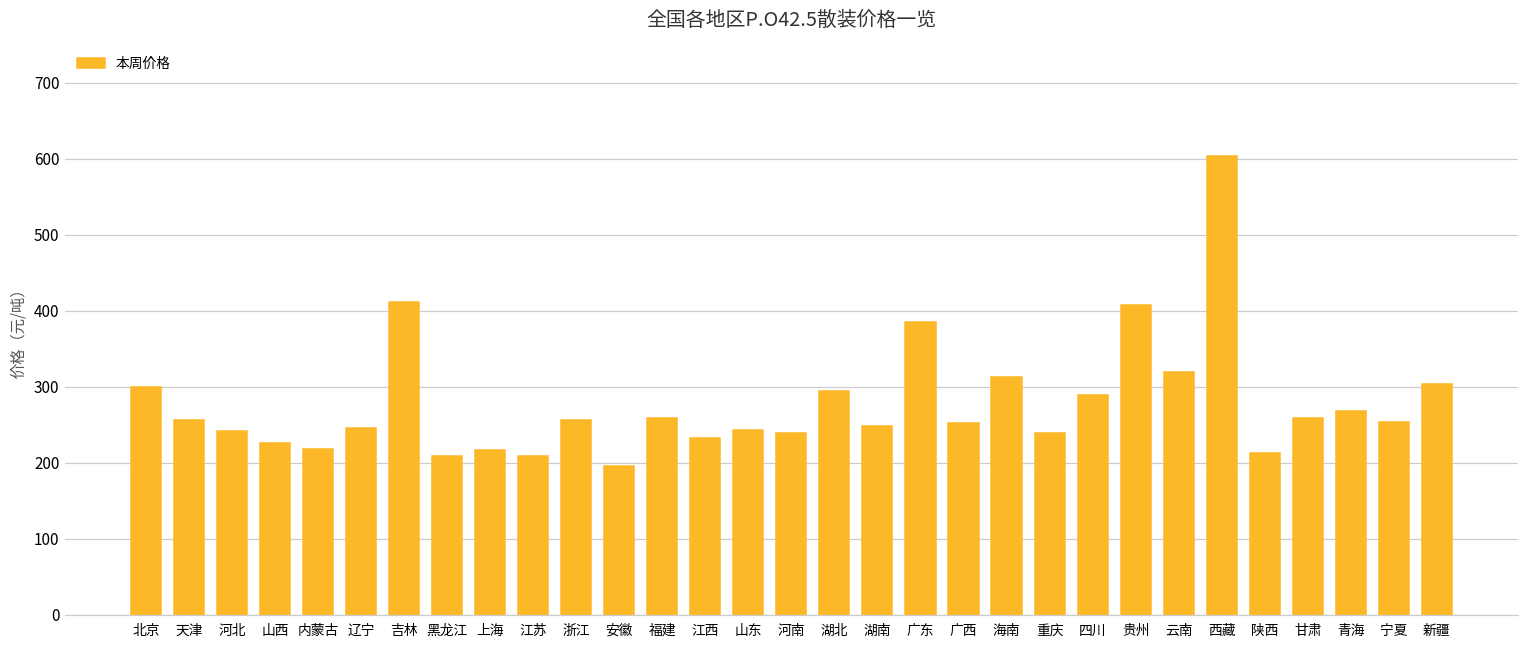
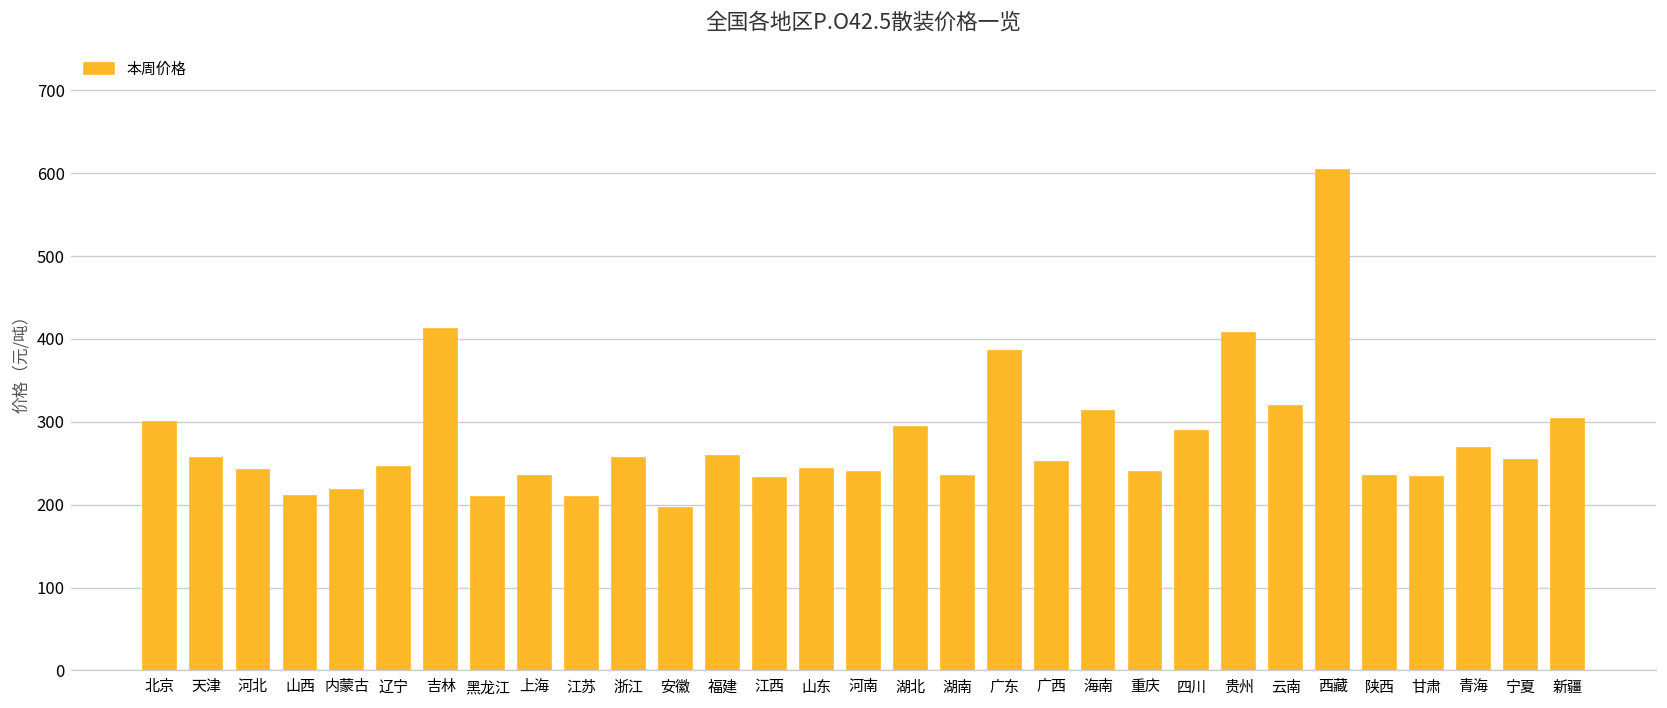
山西: 230 -> 210
上海: 220 -> 240
湖南: 250 -> 240
陕西: 210 -> 240
甘肃: 260 -> 230
